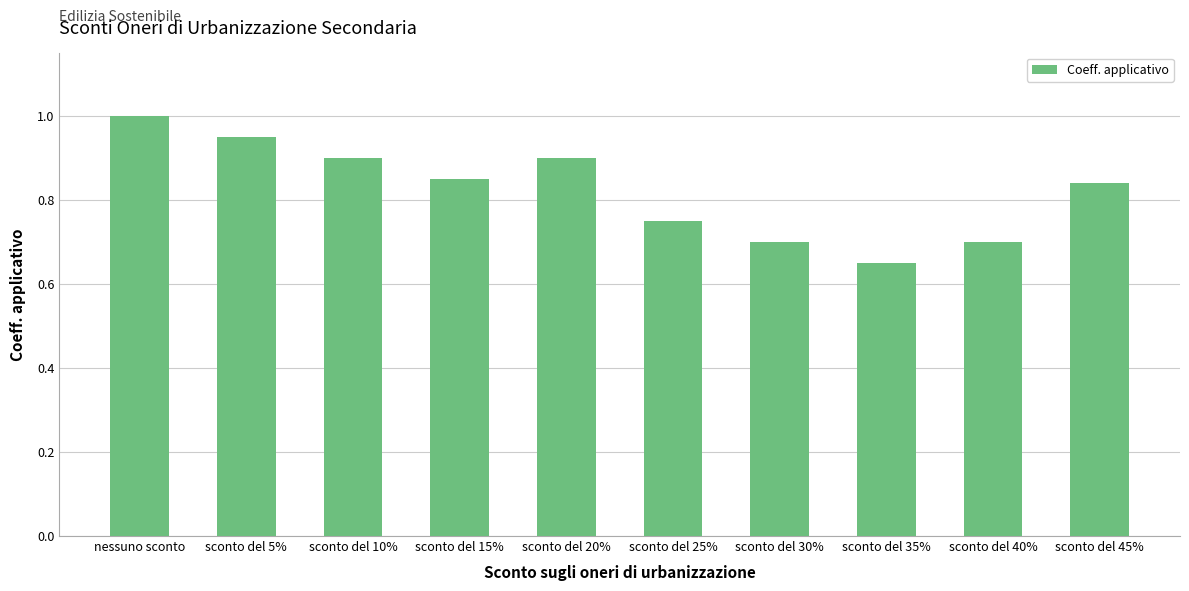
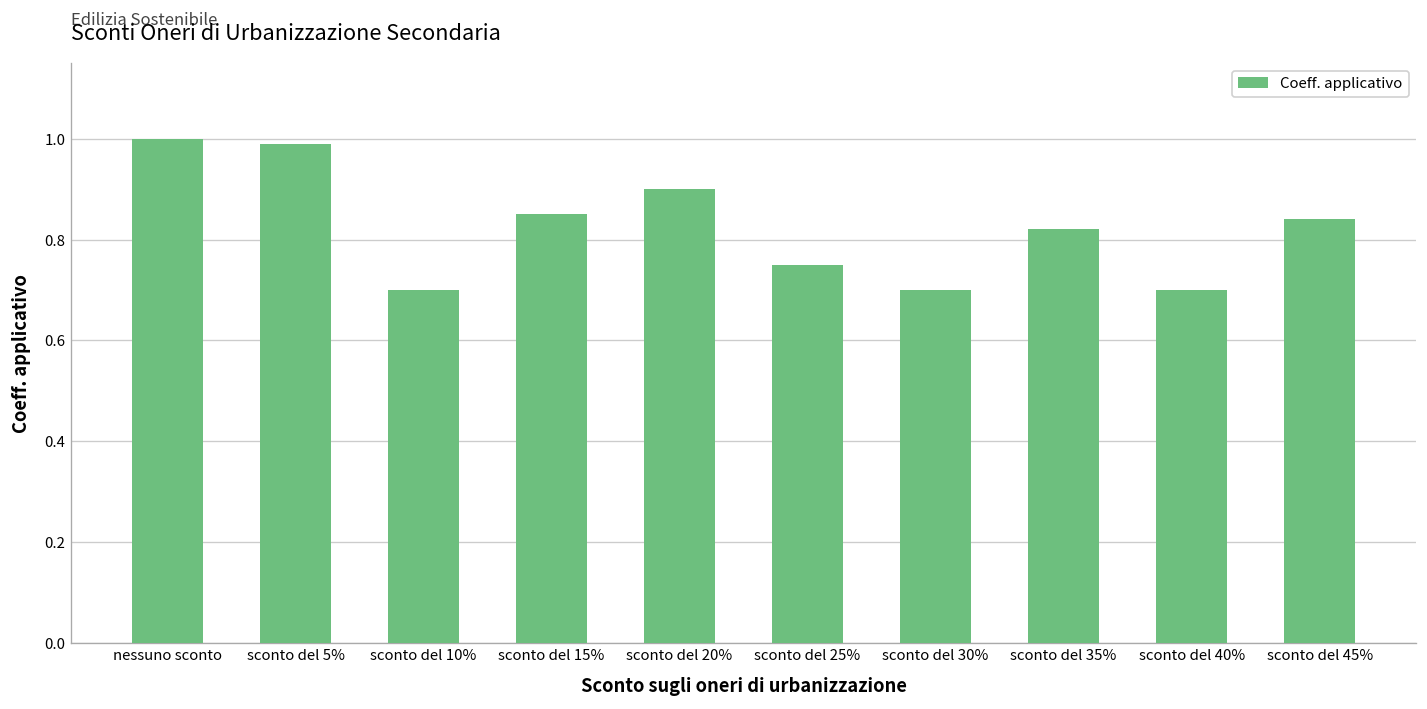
sconto del 5%: 0.95 -> 0.99
sconto del 10%: 0.9 -> 0.7
sconto del 35%: 0.65 -> 0.82
